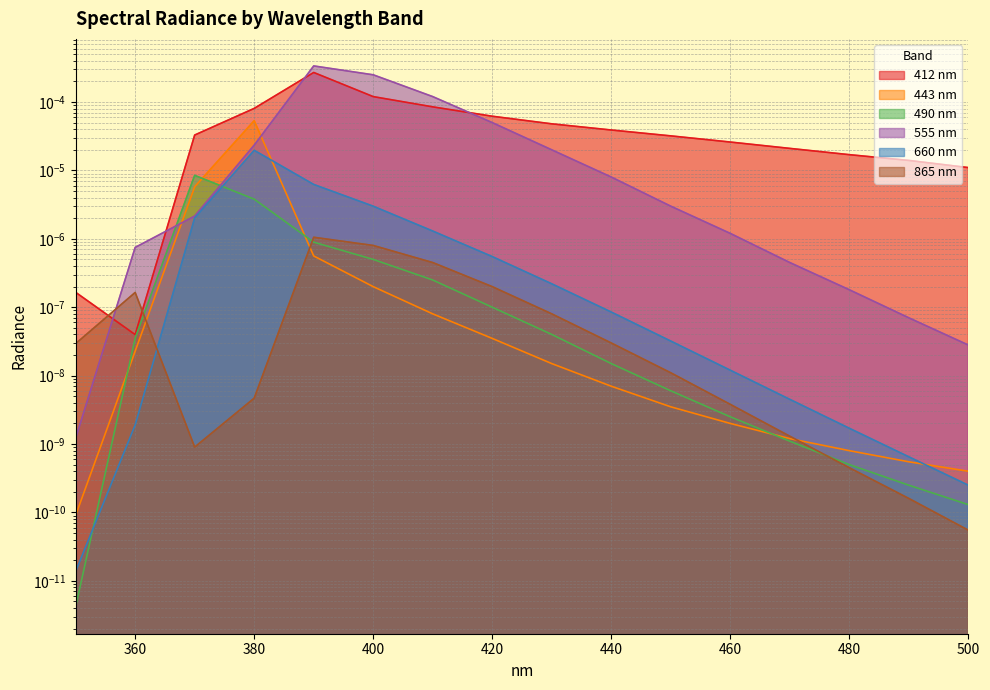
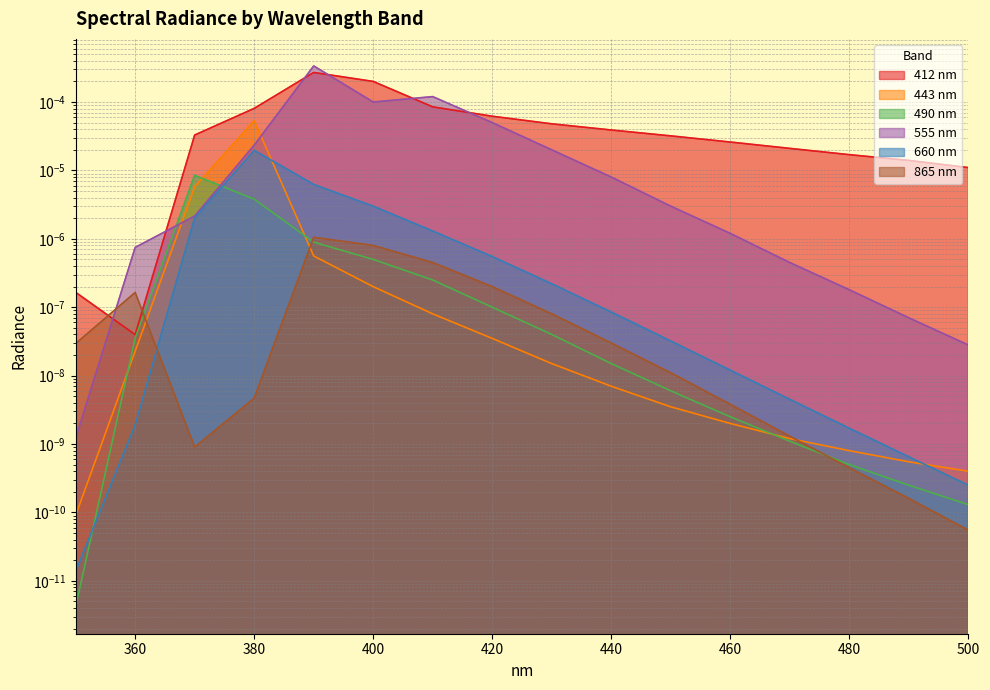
412 nm, 400: 0.00012 -> 0.00020
555 nm, 400: 0.00025 -> 0.00010
